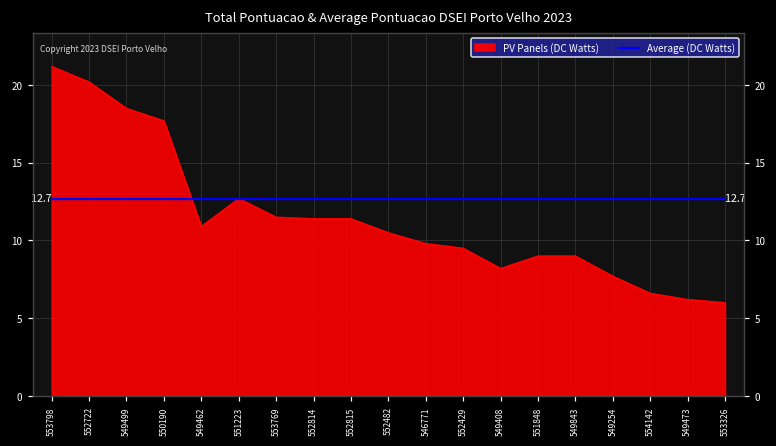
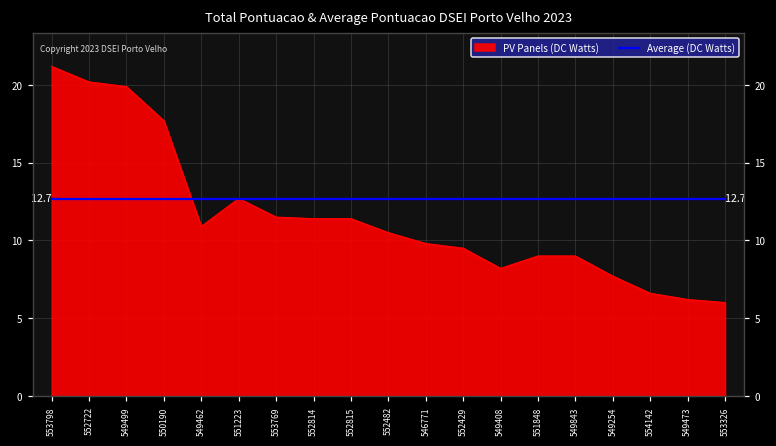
PV Panels (DC Watts), 549499: 18.5 -> 19.9
